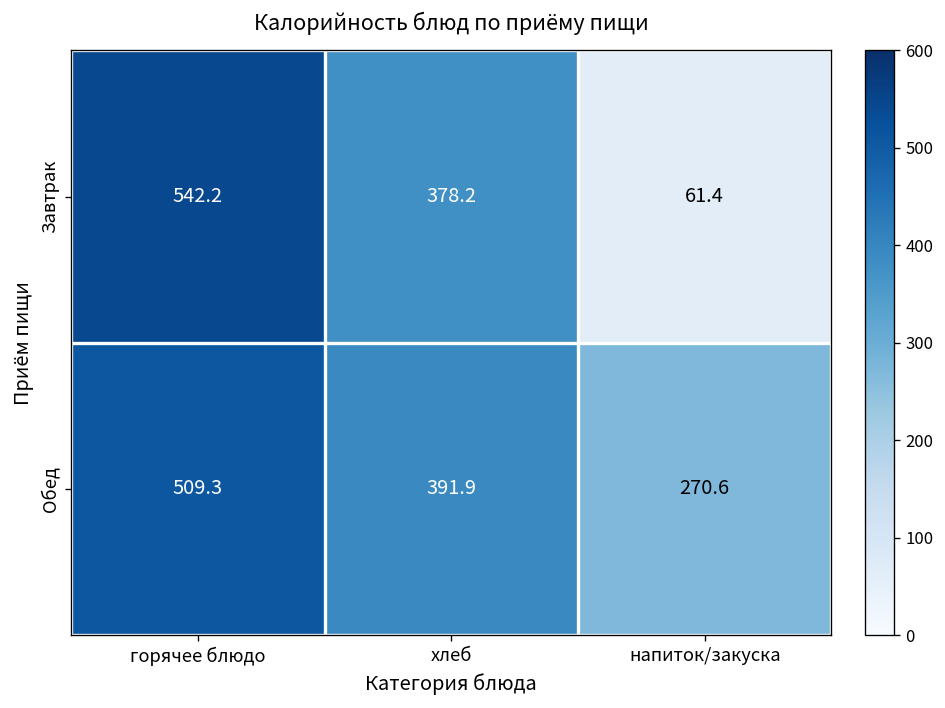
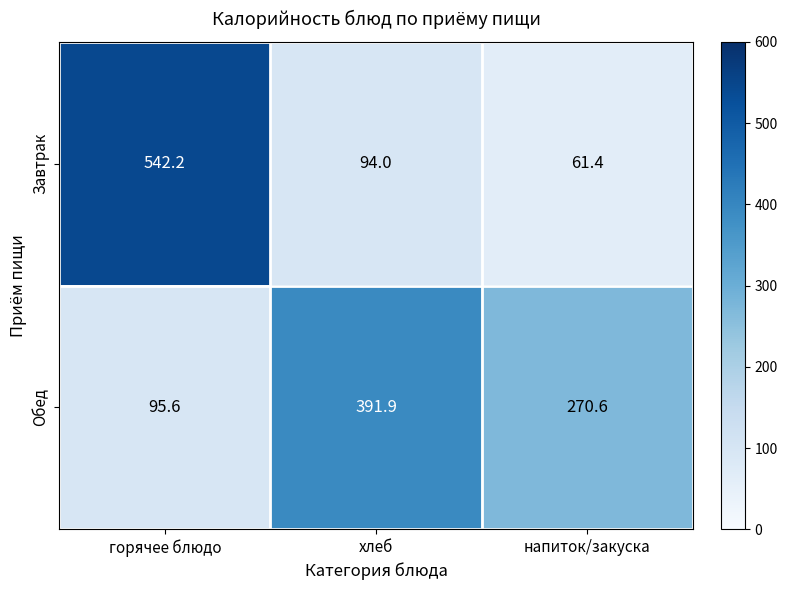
Завтрак, хлеб: 378.2 -> 94.0
Обед, горячее блюдо: 509.3 -> 95.6
